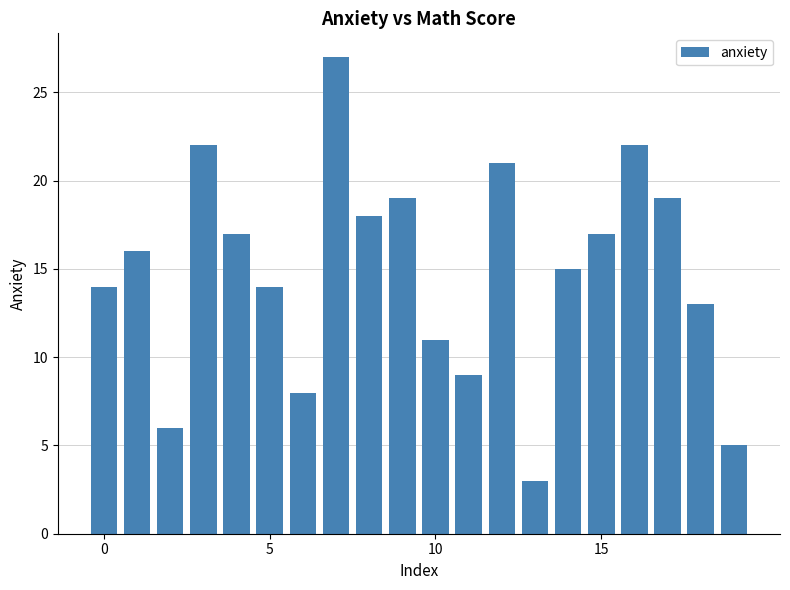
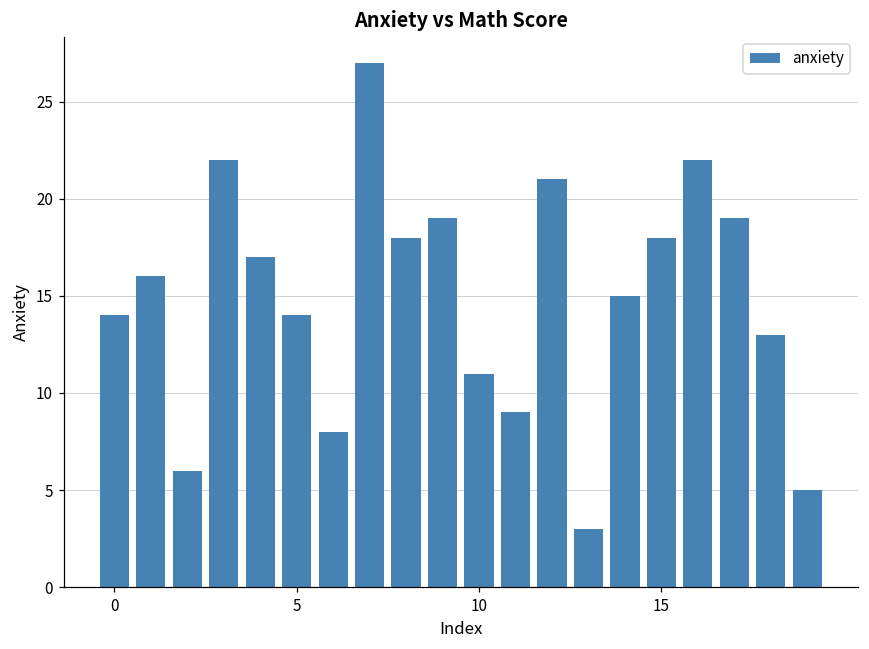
15: 17 -> 18
